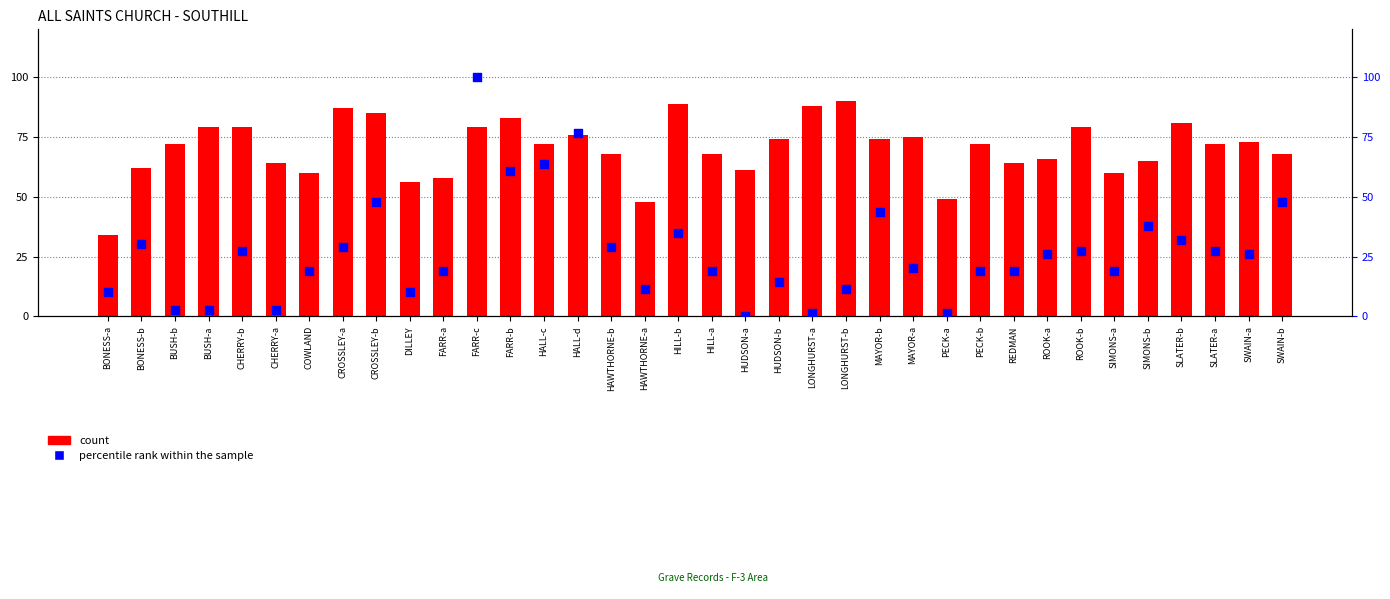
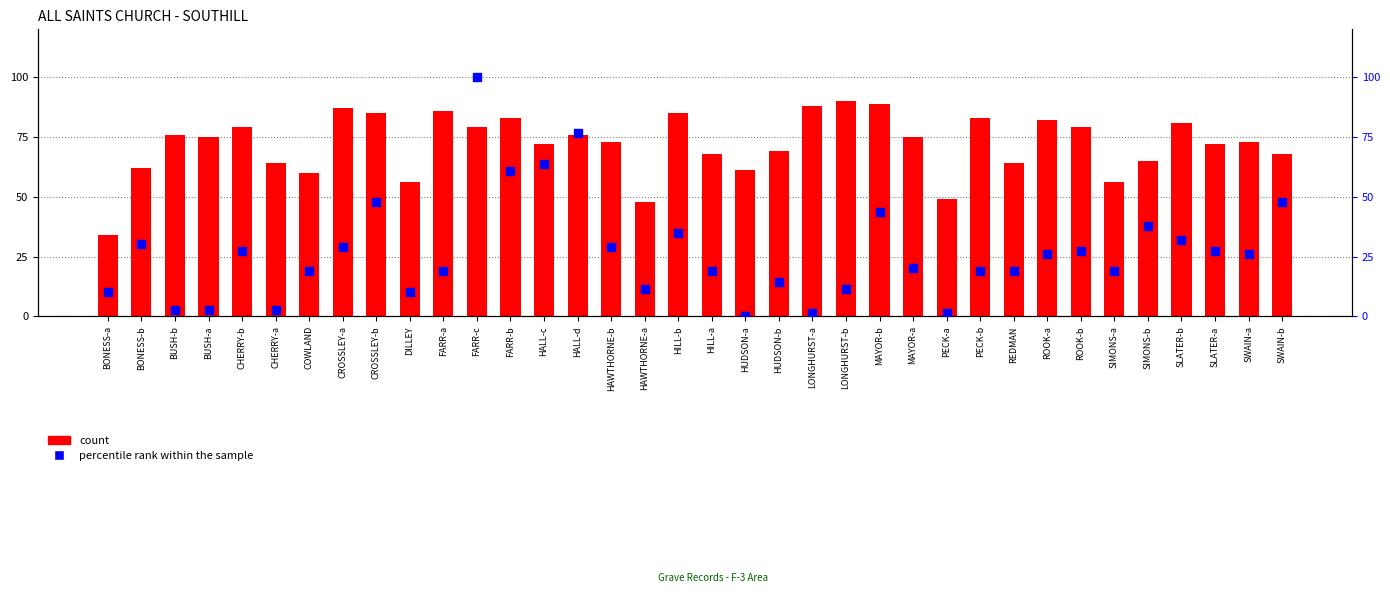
count, BUSH-b: 72 -> 76
count, BUSH-a: 79 -> 75
count, FARR-a: 58 -> 86
count, HAWTHORNE-b: 68 -> 73
count, HILL-b: 89 -> 85
count, HUDSON-b: 74 -> 69
count, MAYOR-b: 74 -> 89
count, PECK-b: 72 -> 83
count, ROOK-a: 66 -> 82
count, SIMONS-a: 60 -> 56
